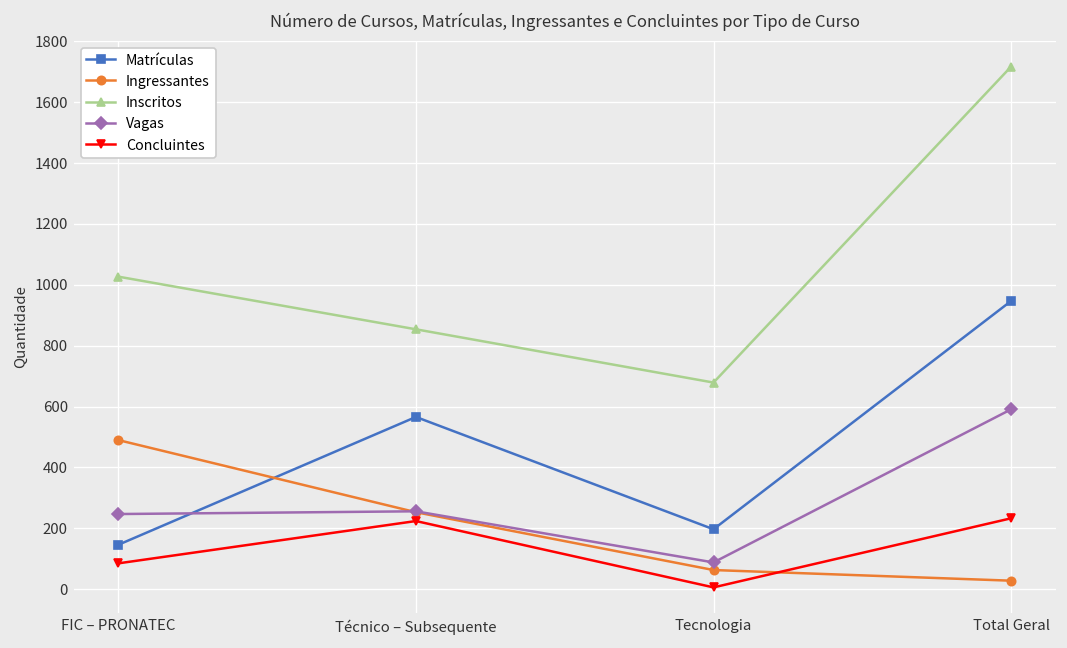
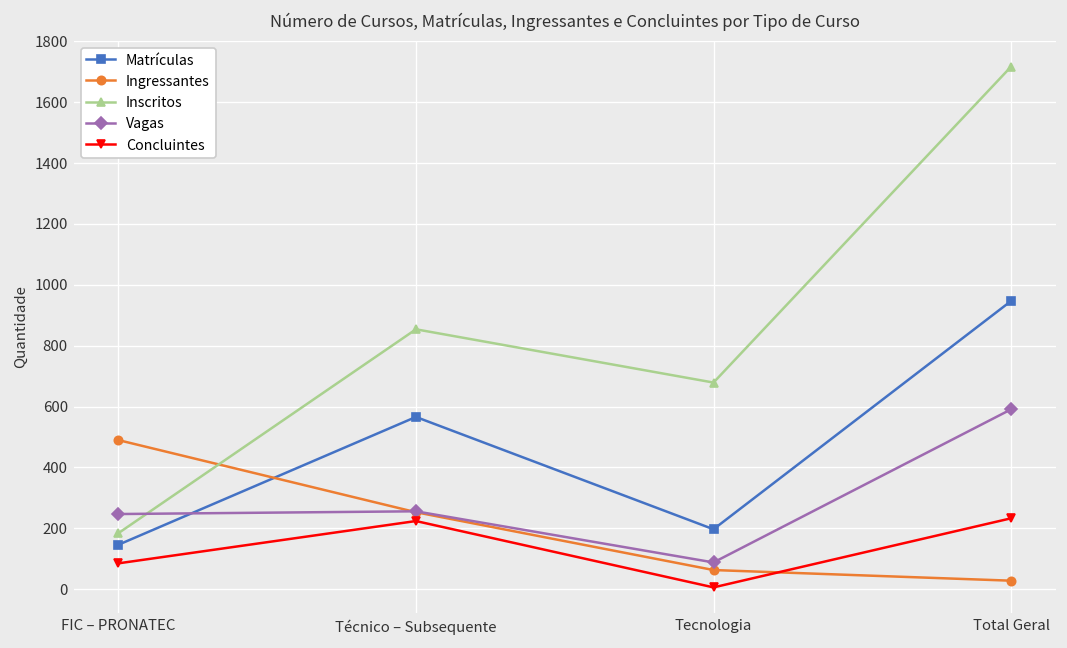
Inscritos, FIC – PRONATEC: 1030 -> 180
